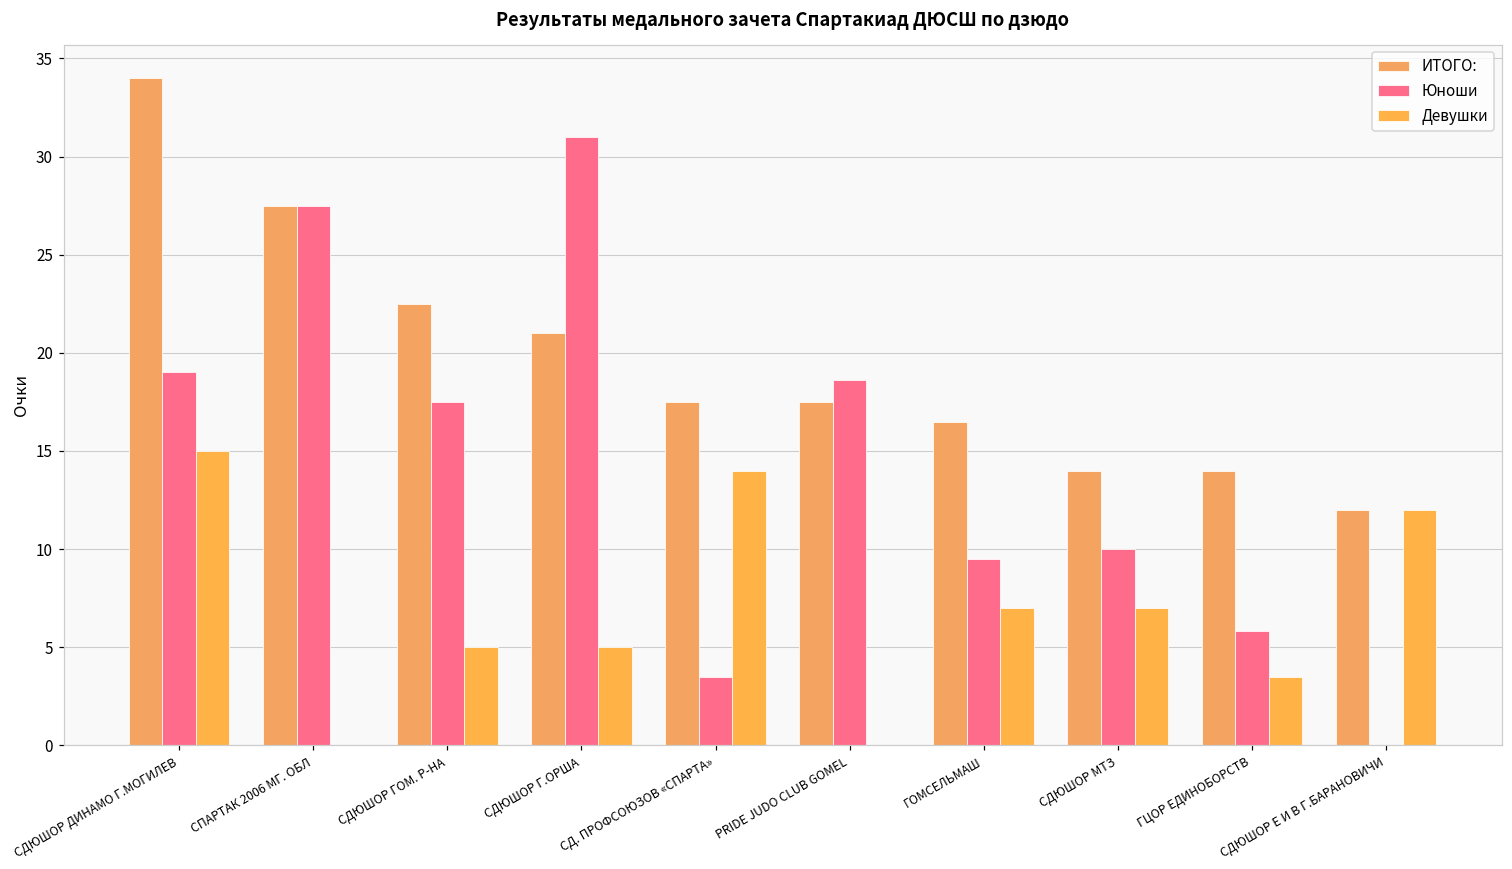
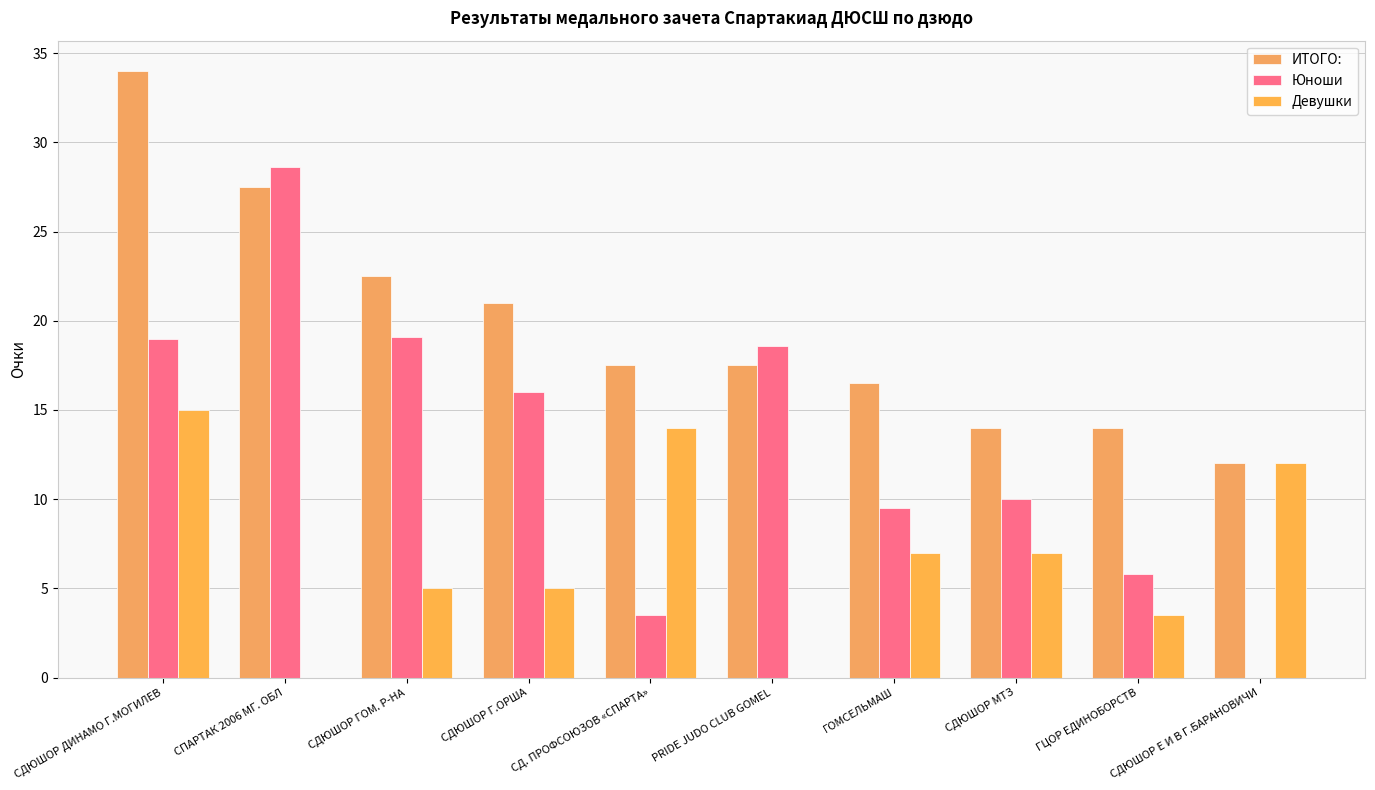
Юноши, СПАРТАК 2006 МГ. ОБЛ: 27.5 -> 28.6
Юноши, СДЮШОР ГОМ. Р-НА: 17.5 -> 19.1
Юноши, СДЮШОР Г.ОРША: 31 -> 16
